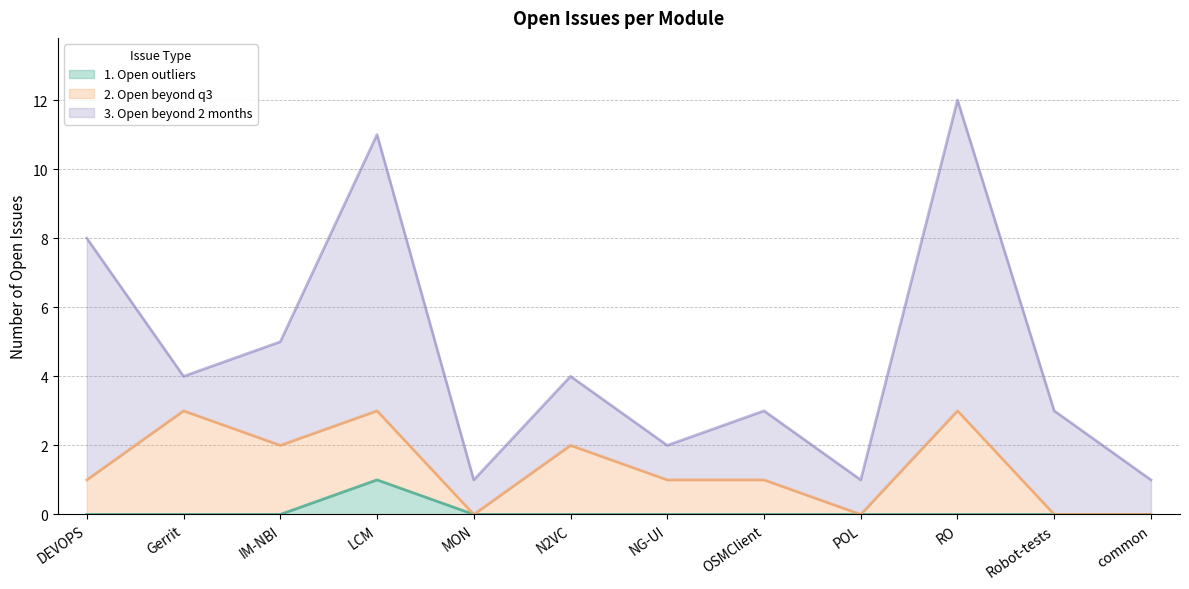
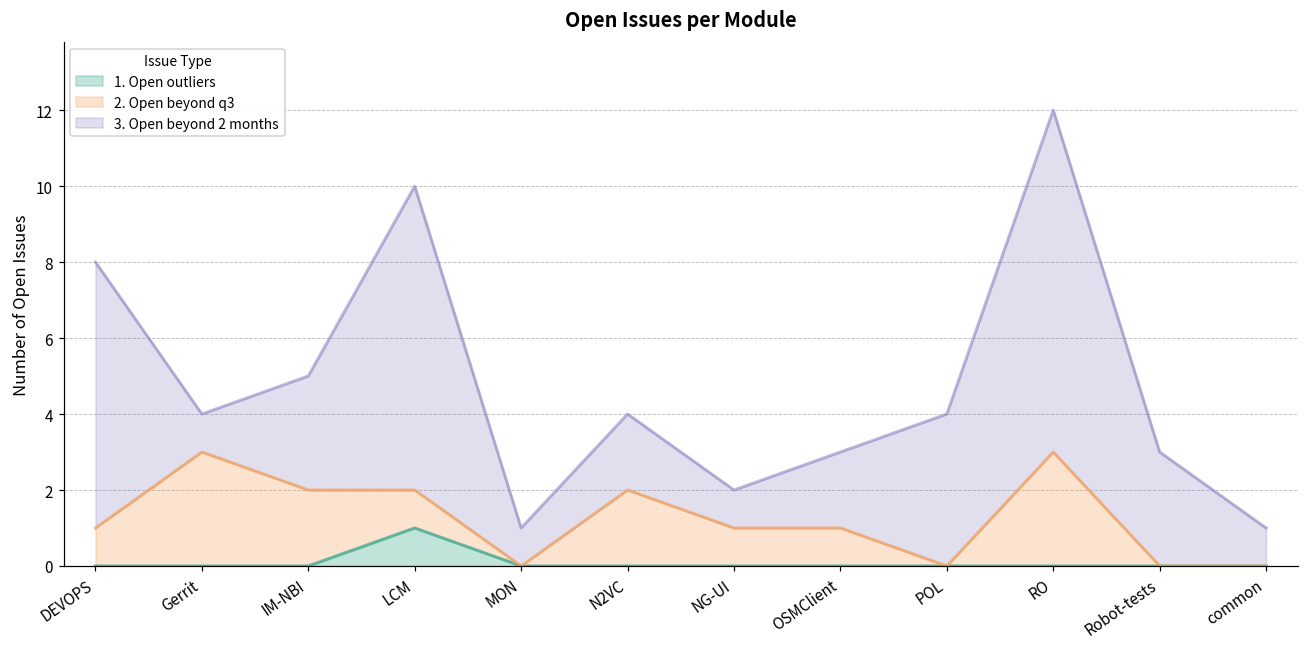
2. Open beyond q3, LCM: 2 -> 1
3. Open beyond 2 months, POL: 1 -> 4
